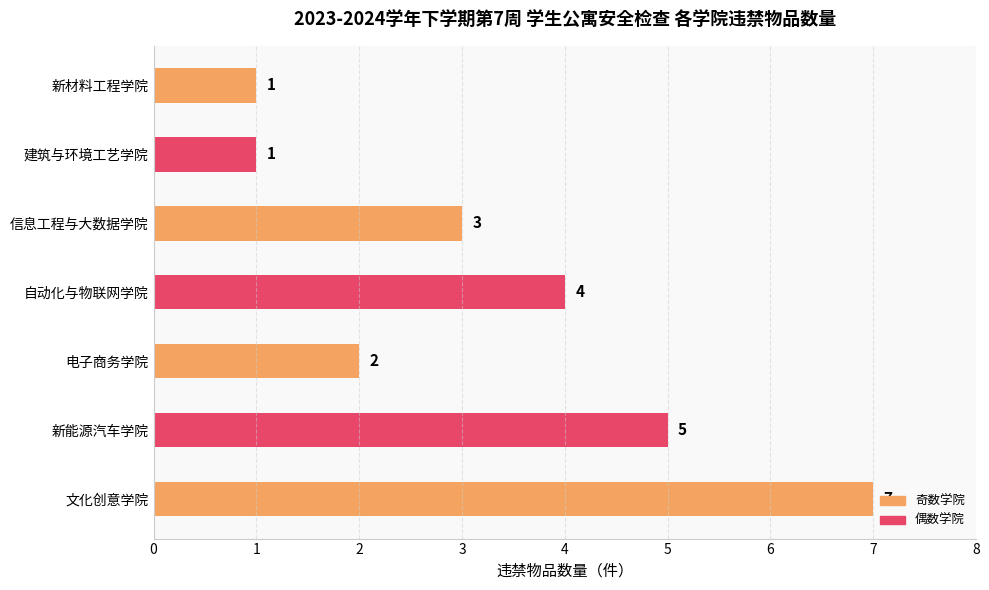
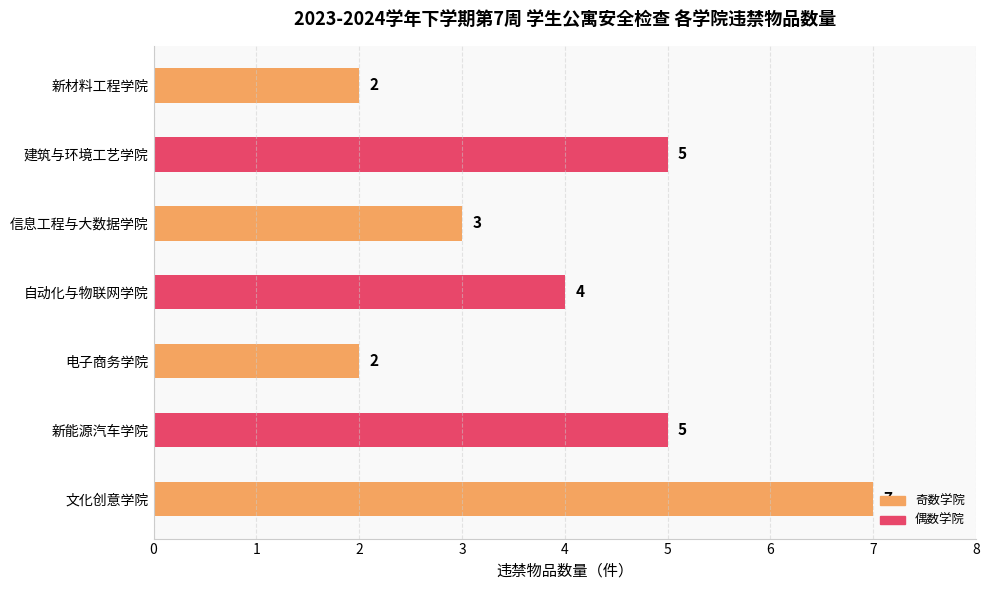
新材料工程学院: 1 -> 2
建筑与环境工艺学院: 1 -> 5
